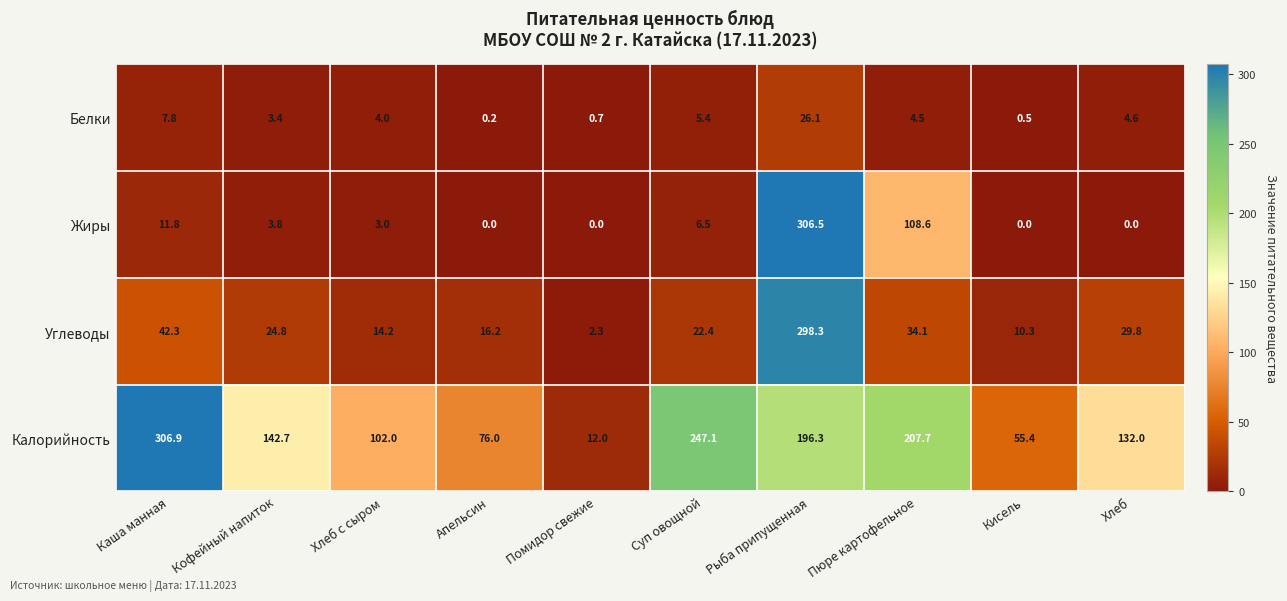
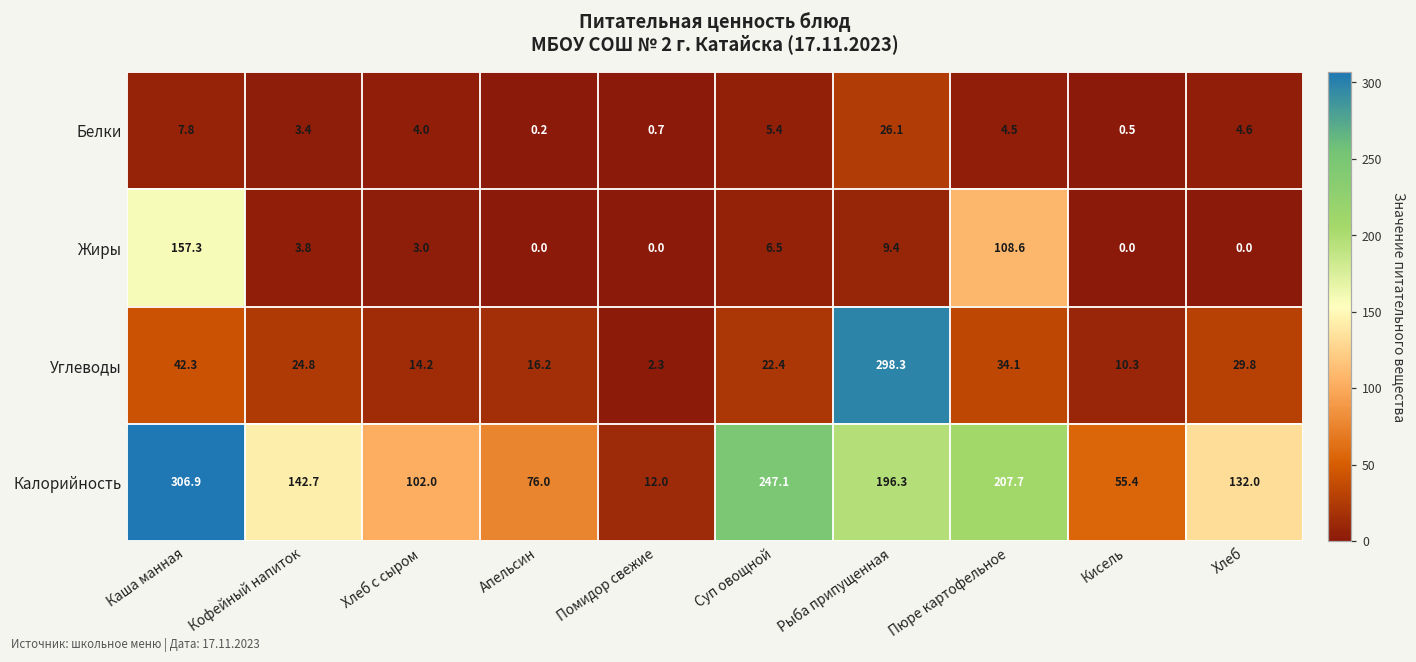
Жиры, Каша манная: 11.8 -> 157.3
Жиры, Рыба припущенная: 306.5 -> 9.4
